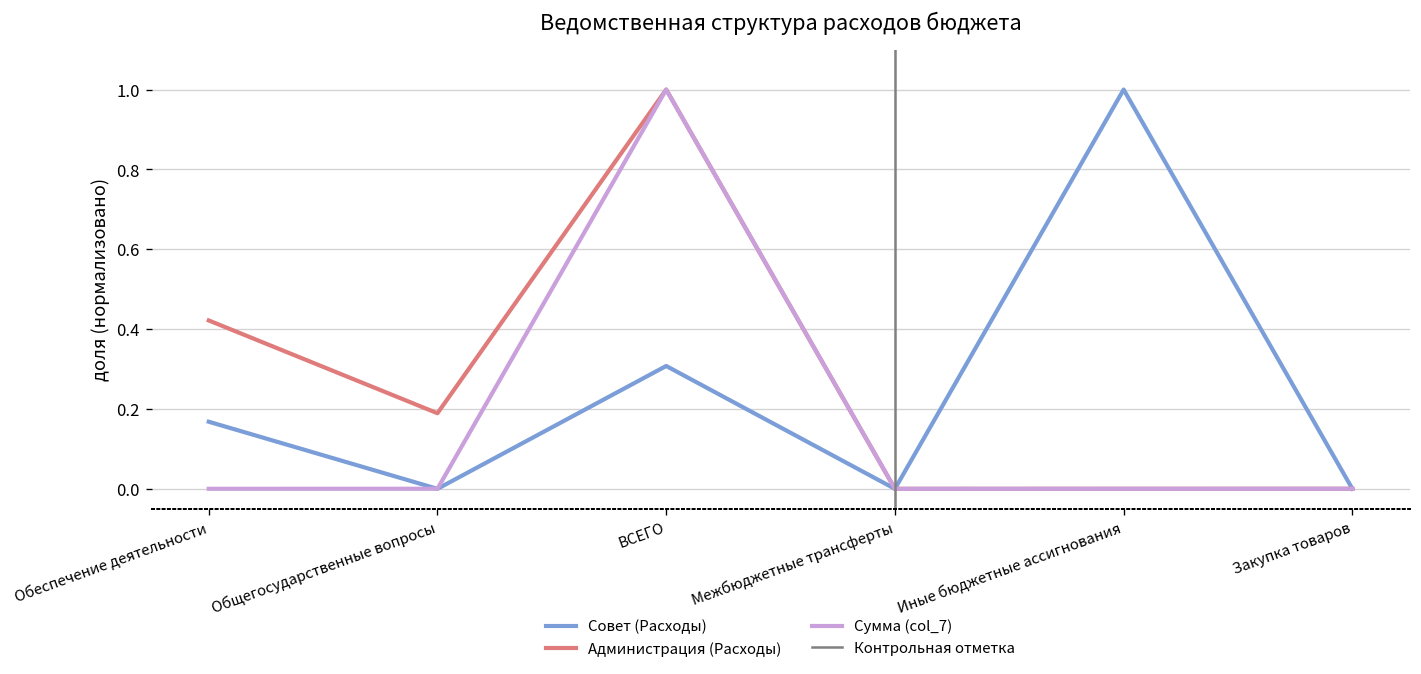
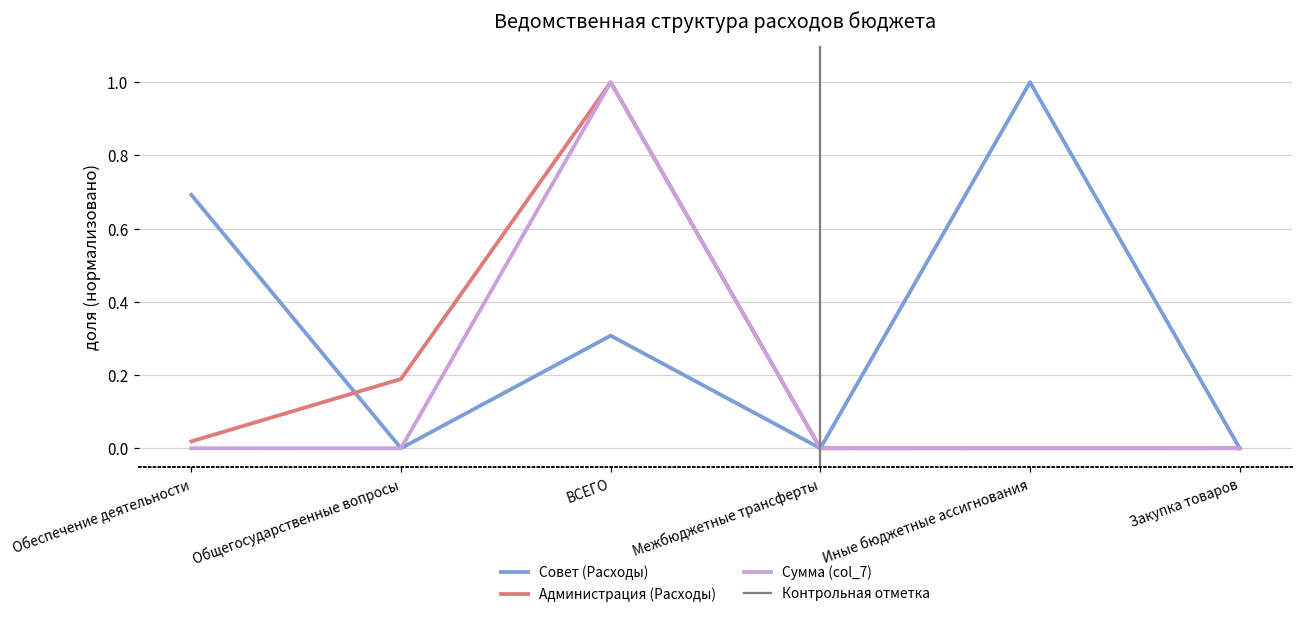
Совет (Расходы), Обеспечение деятельности: 0.17 -> 0.69
Администрация (Расходы), Обеспечение деятельности: 0.42 -> 0.02
